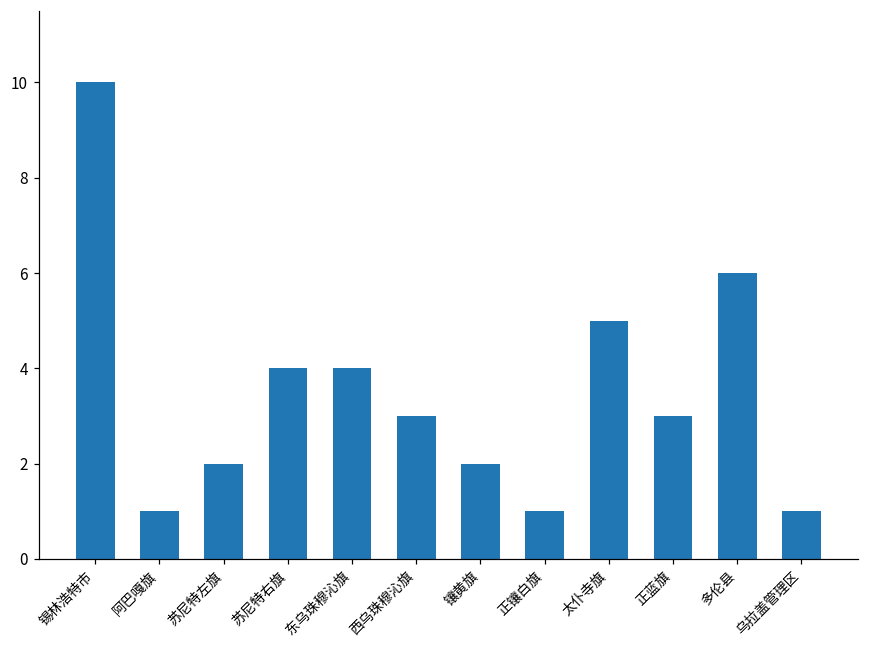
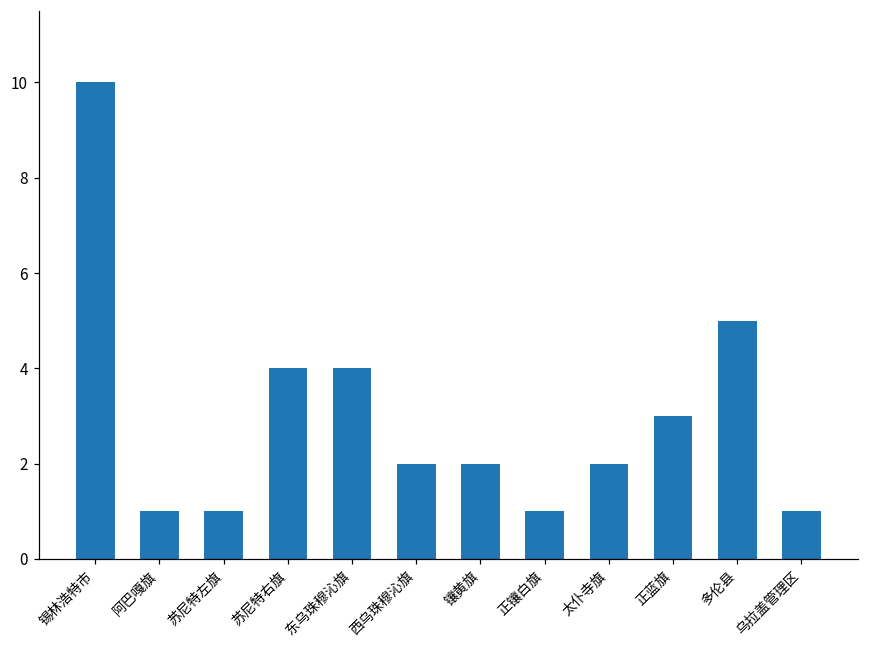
苏尼特左旗: 2 -> 1
西乌珠穆沁旗: 3 -> 2
太仆寺旗: 5 -> 2
多伦县: 6 -> 5
